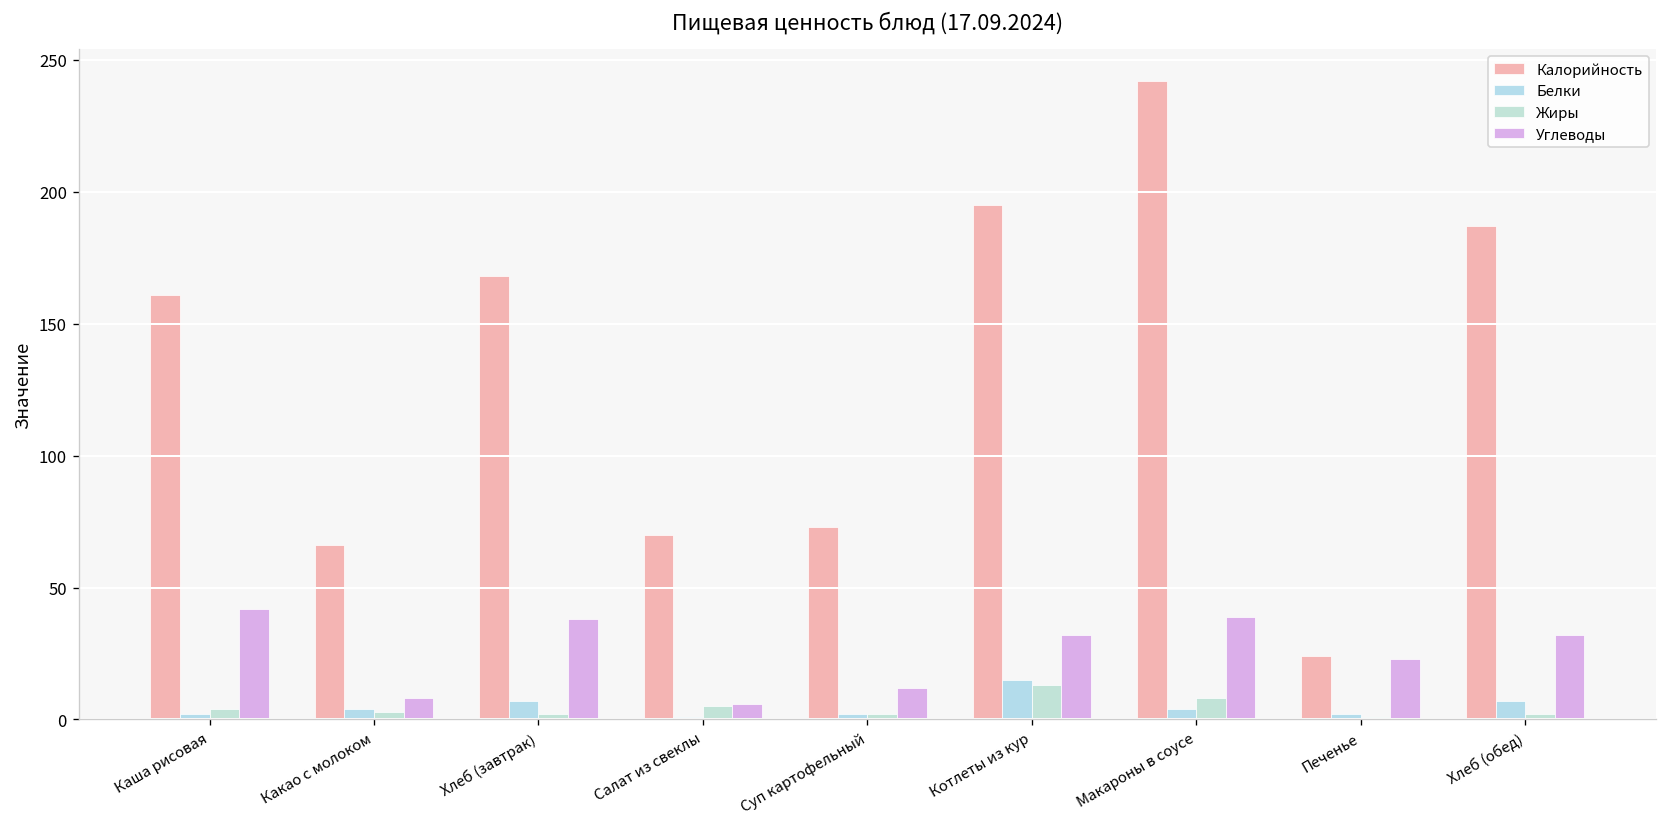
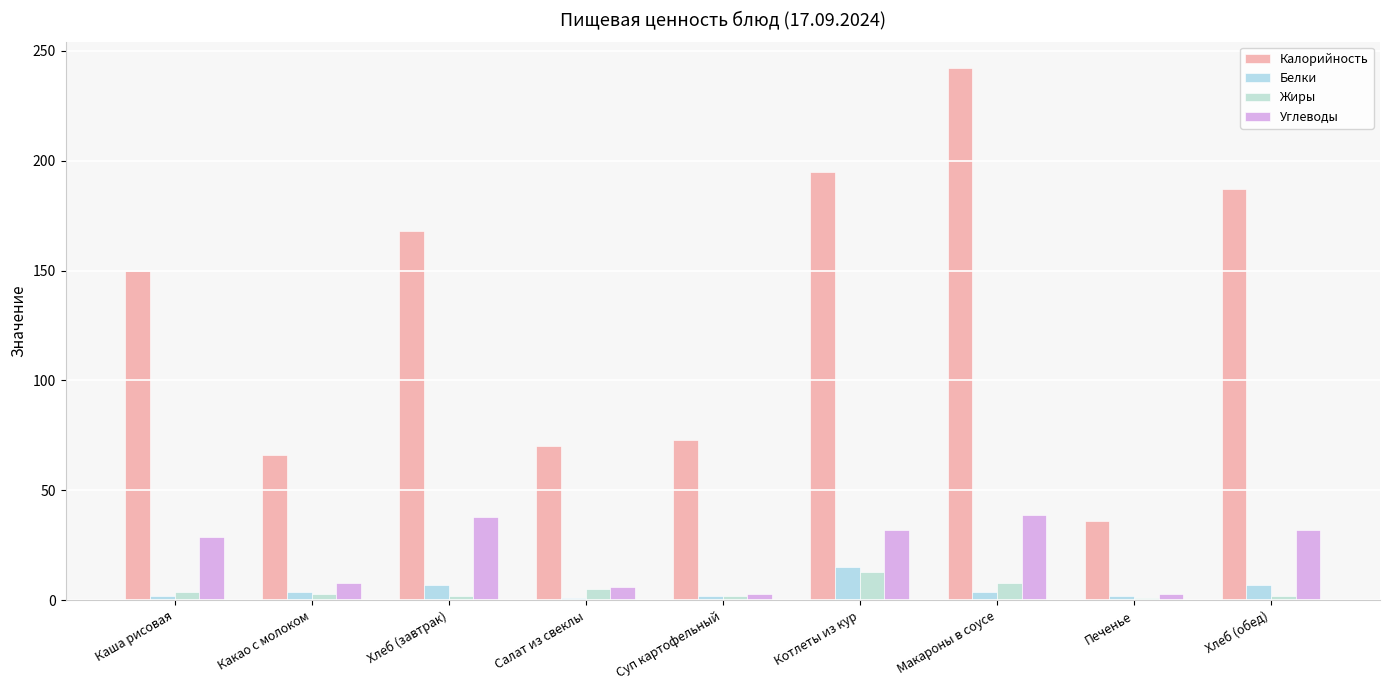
Калорийность, Каша рисовая: 161 -> 150
Углеводы, Каша рисовая: 42 -> 29
Углеводы, Суп картофельный: 12 -> 3
Калорийность, Печенье: 24 -> 36
Углеводы, Печенье: 23 -> 3
